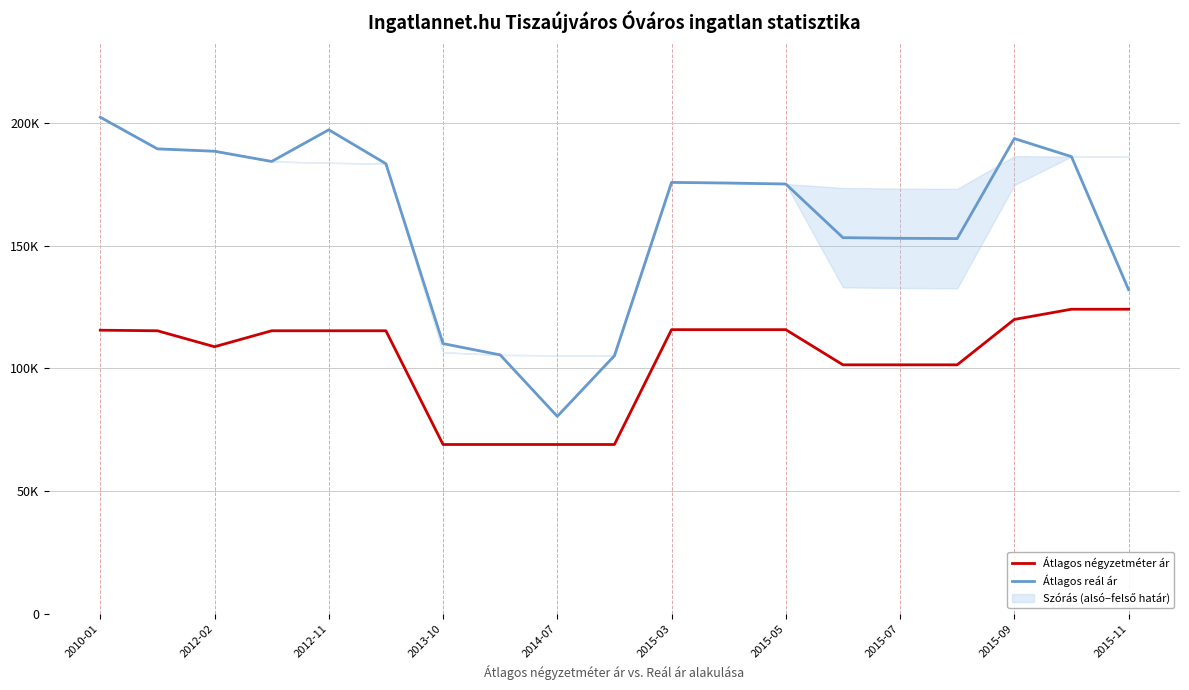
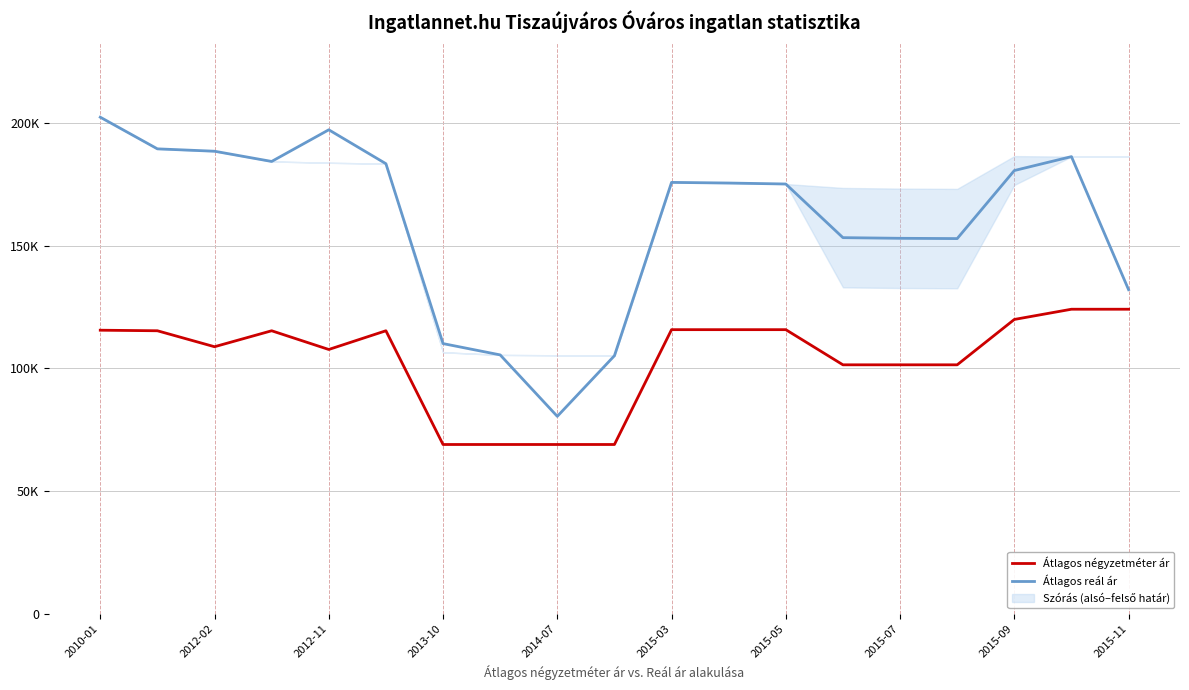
Átlagos négyzetméter ár, 2012-11: 115000 -> 108000
Átlagos reál ár, 2015-09: 194000 -> 181000
